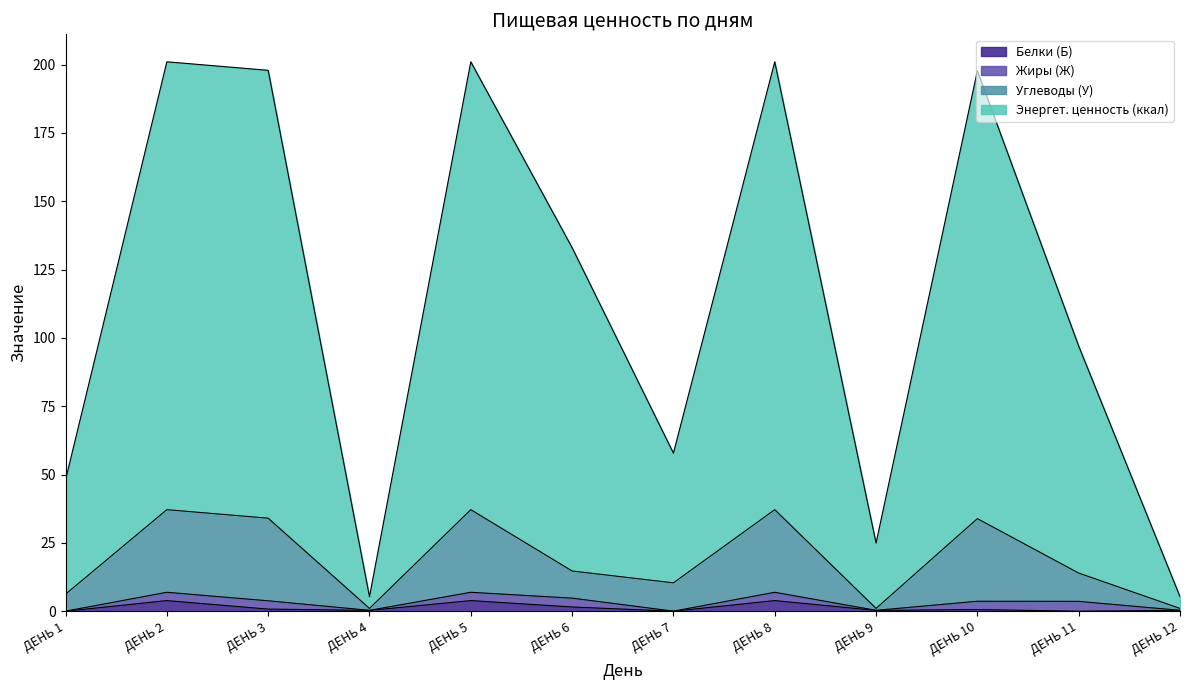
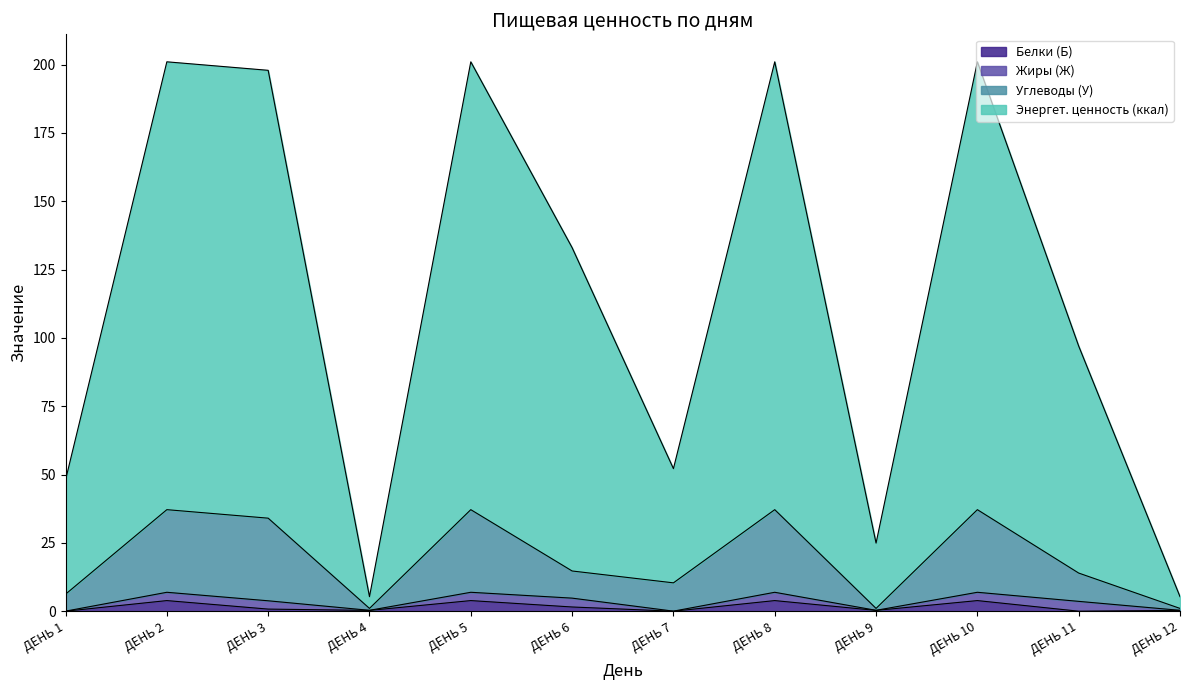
Энергет. ценность (ккал), ДЕНЬ 7: 47 -> 42
Белки (Б), ДЕНЬ 10: 1 -> 4
